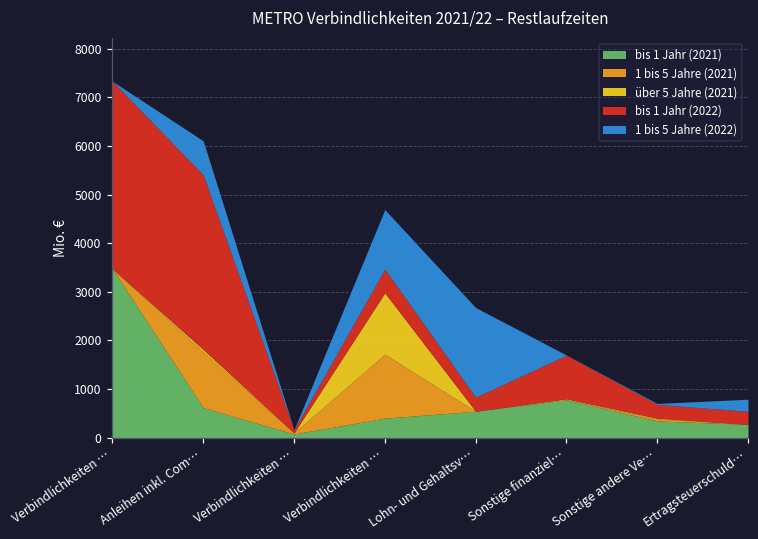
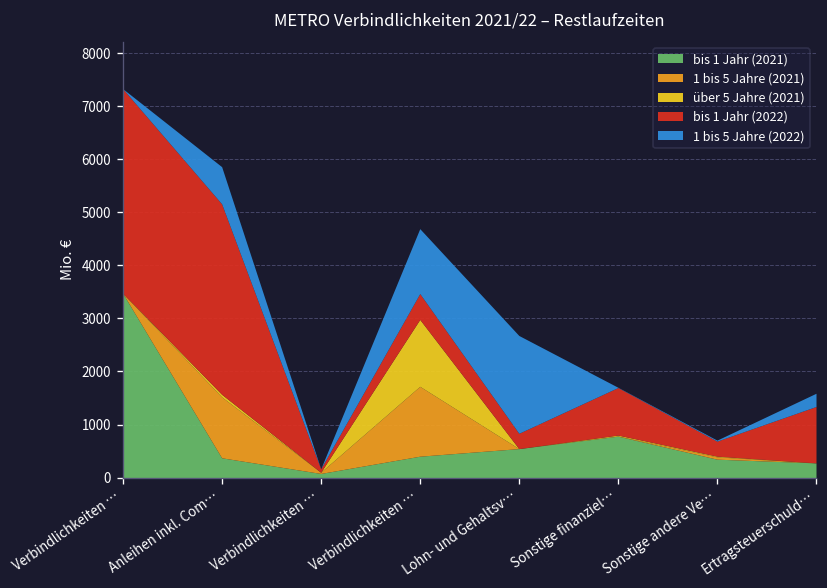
bis 1 Jahr (2021), Anleihen inkl. Com…: 600 -> 400
bis 1 Jahr (2022), Ertragsteuerschuld…: 300 -> 1100
